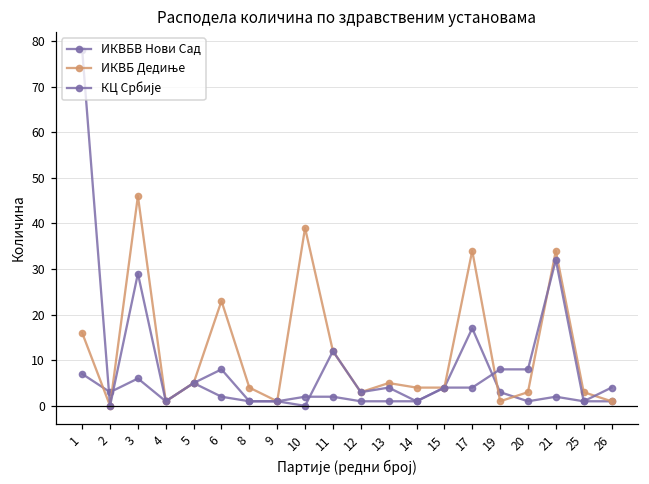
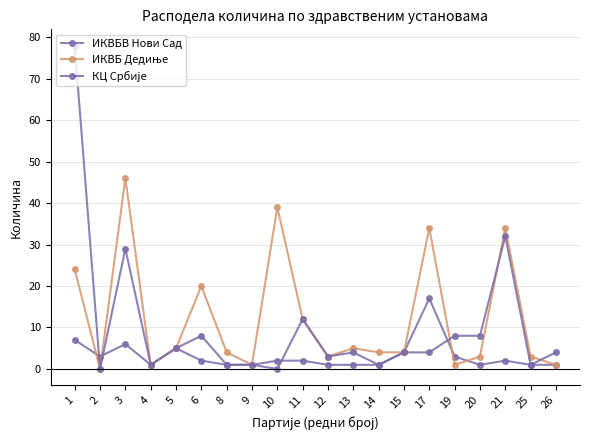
ИКВБ Дедиње, 1: 16 -> 24
ИКВБ Дедиње, 6: 23 -> 20
